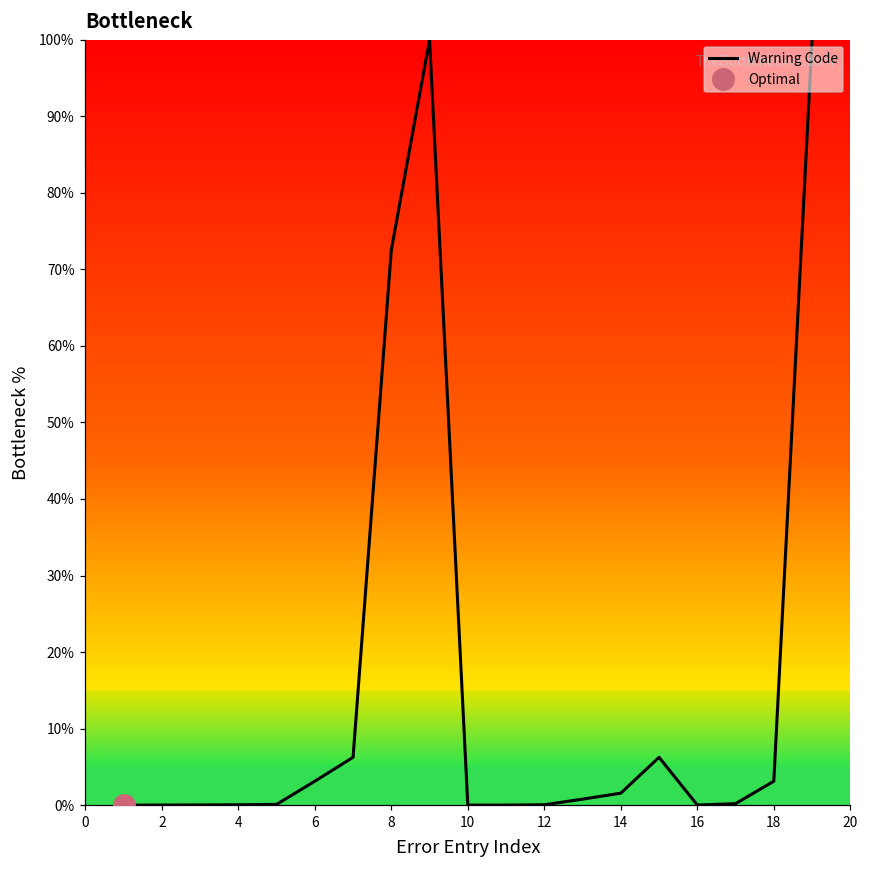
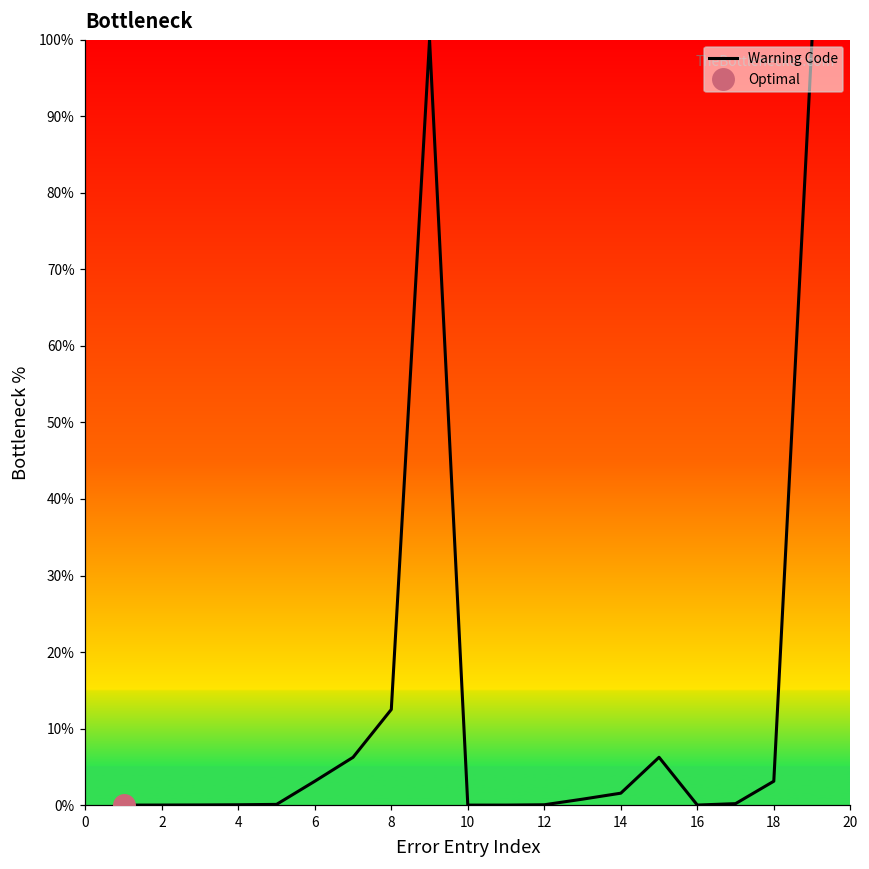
Warning Code, 8: 73% -> 13%
